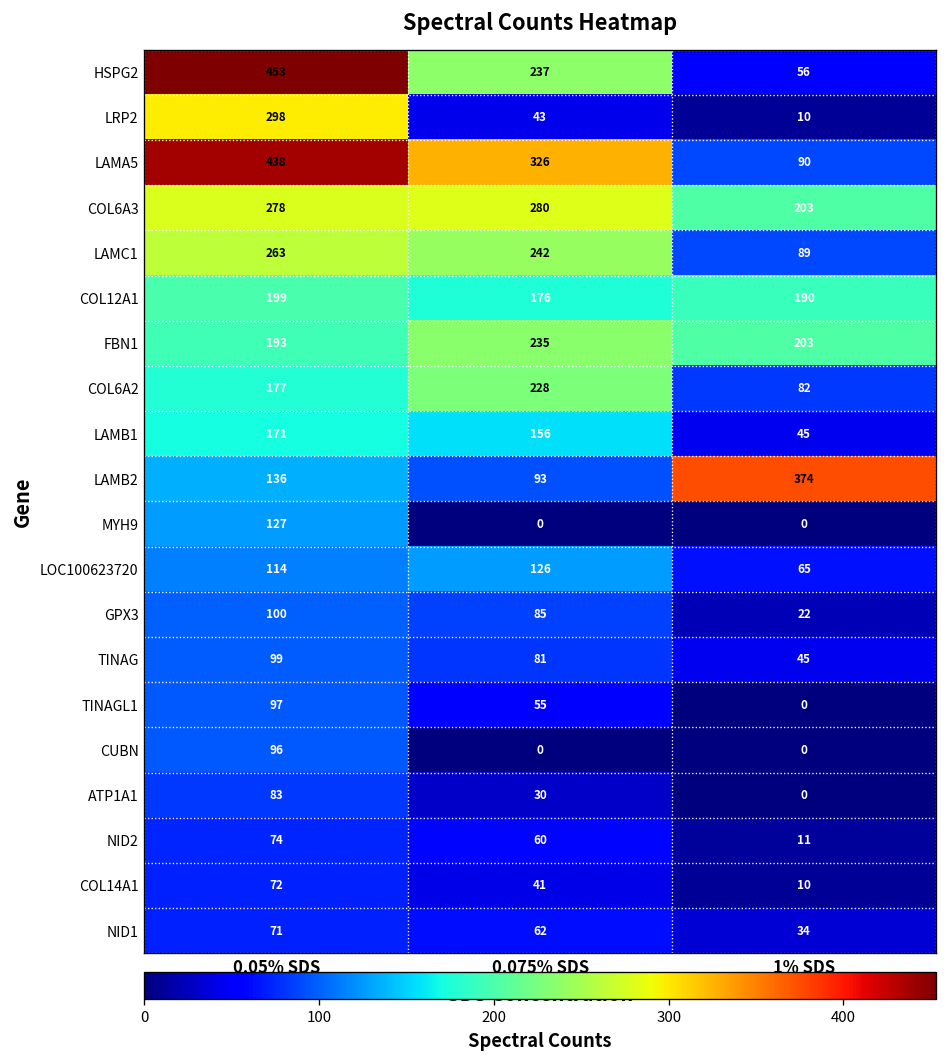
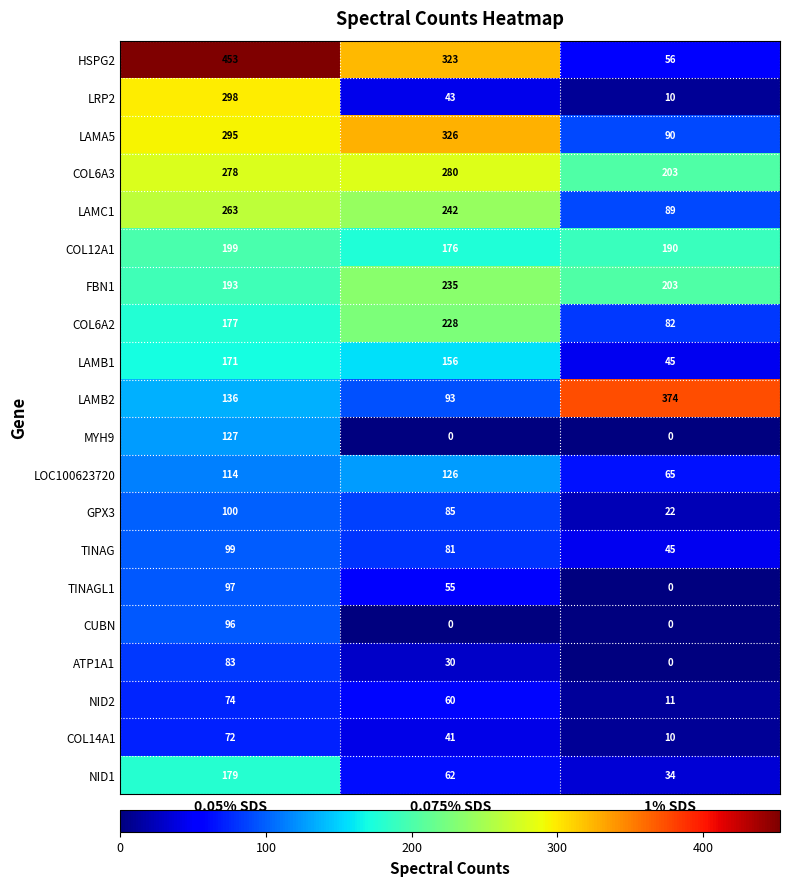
HSPG2, 0.075% SDS: 237 -> 323
LAMA5, 0.05% SDS: 438 -> 295
NID1, 0.05% SDS: 71 -> 179
